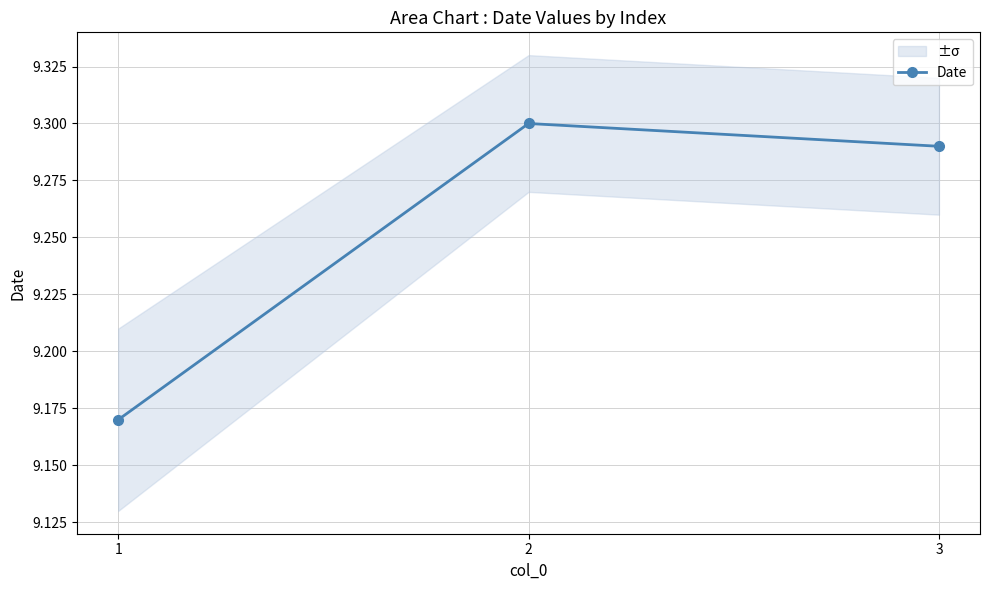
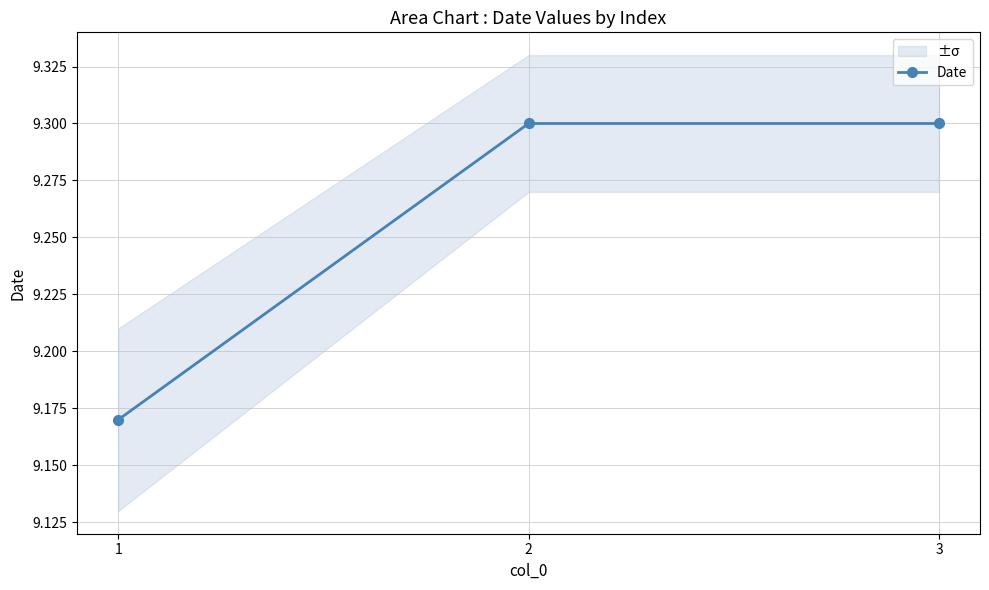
Date, 3: 9.29 -> 9.30
